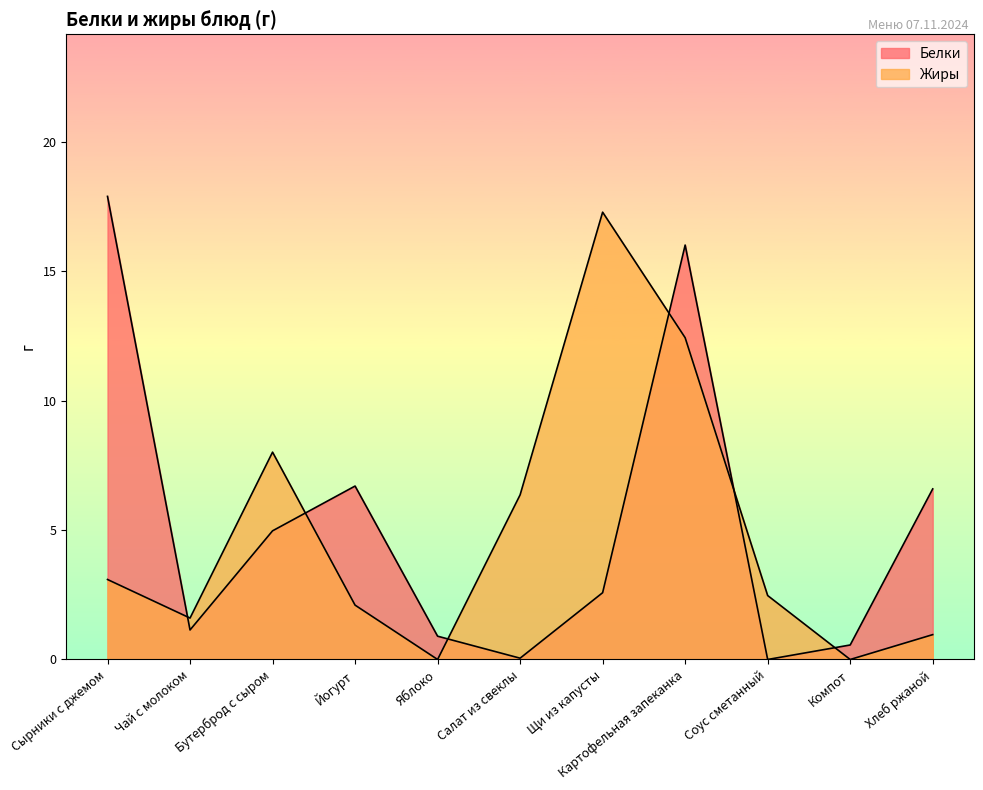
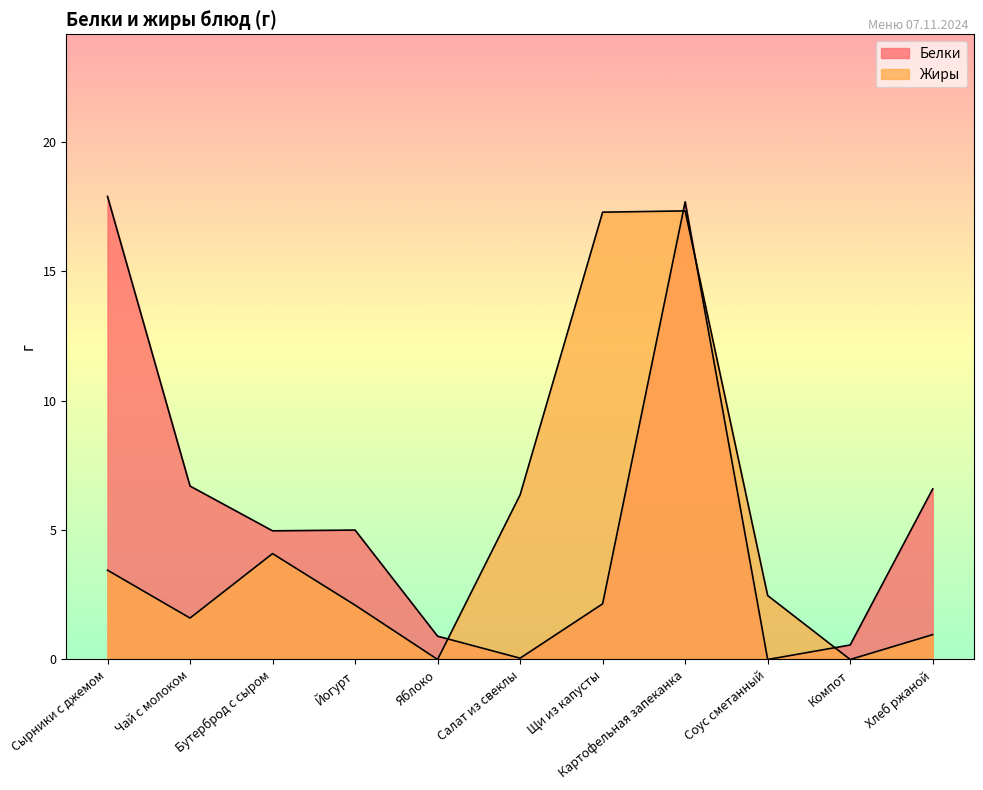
Жиры, Сырники с джемом: 3.1 -> 3.5
Белки, Чай с молоком: 1.1 -> 6.7
Жиры, Бутерброд с сыром: 8.0 -> 4.1
Белки, Йогурт: 6.7 -> 5.0
Белки, Щи из капусты: 2.6 -> 2.2
Белки, Картофельная запеканка: 16.0 -> 17.7
Жиры, Картофельная запеканка: 12.4 -> 17.3
